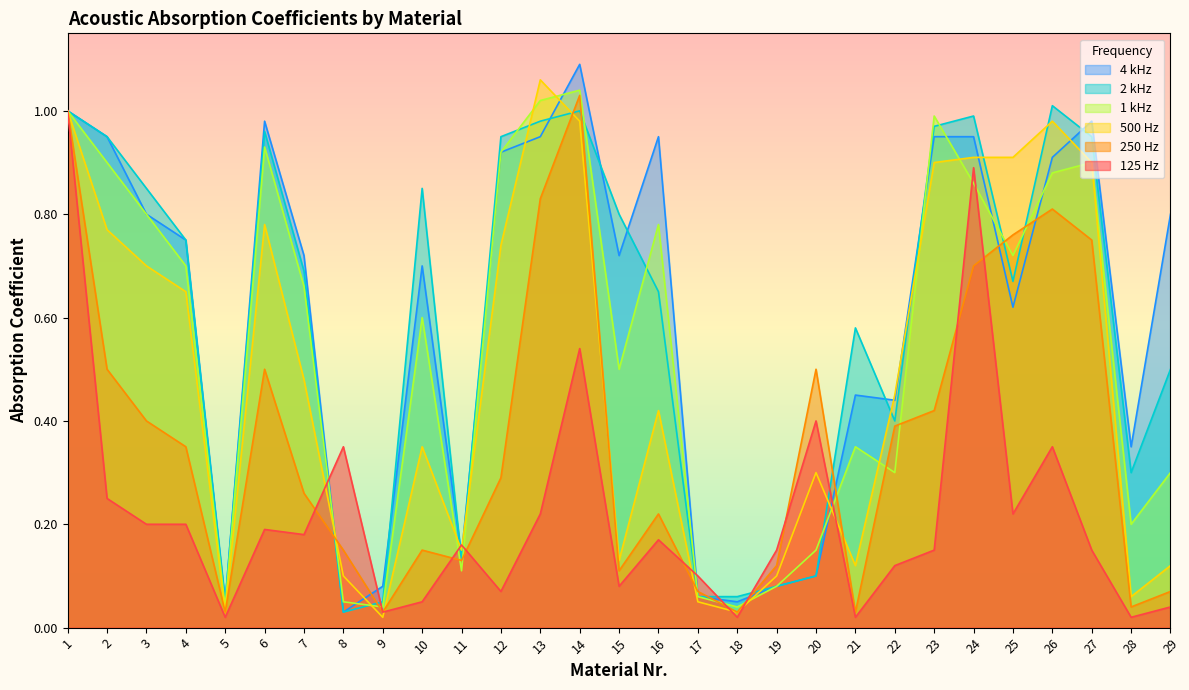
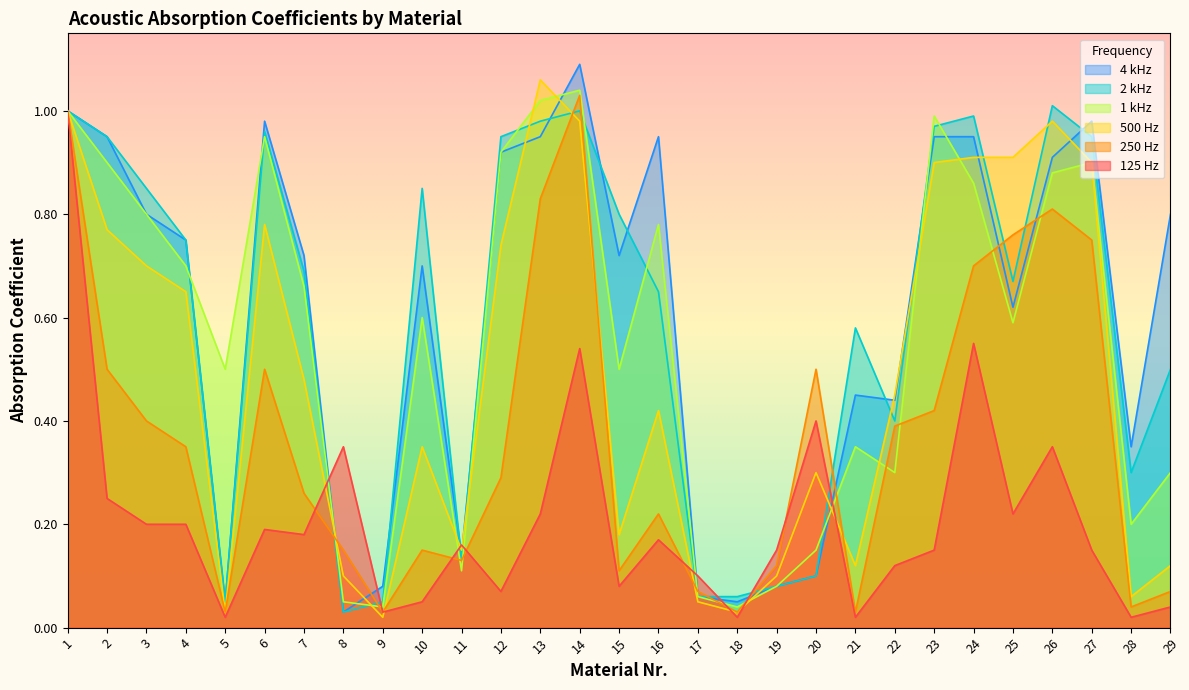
1 kHz, 5: 0.04 -> 0.50
1 kHz, 6: 0.93 -> 0.95
500 Hz, 15: 0.13 -> 0.18
125 Hz, 24: 0.89 -> 0.55
1 kHz, 25: 0.72 -> 0.59
